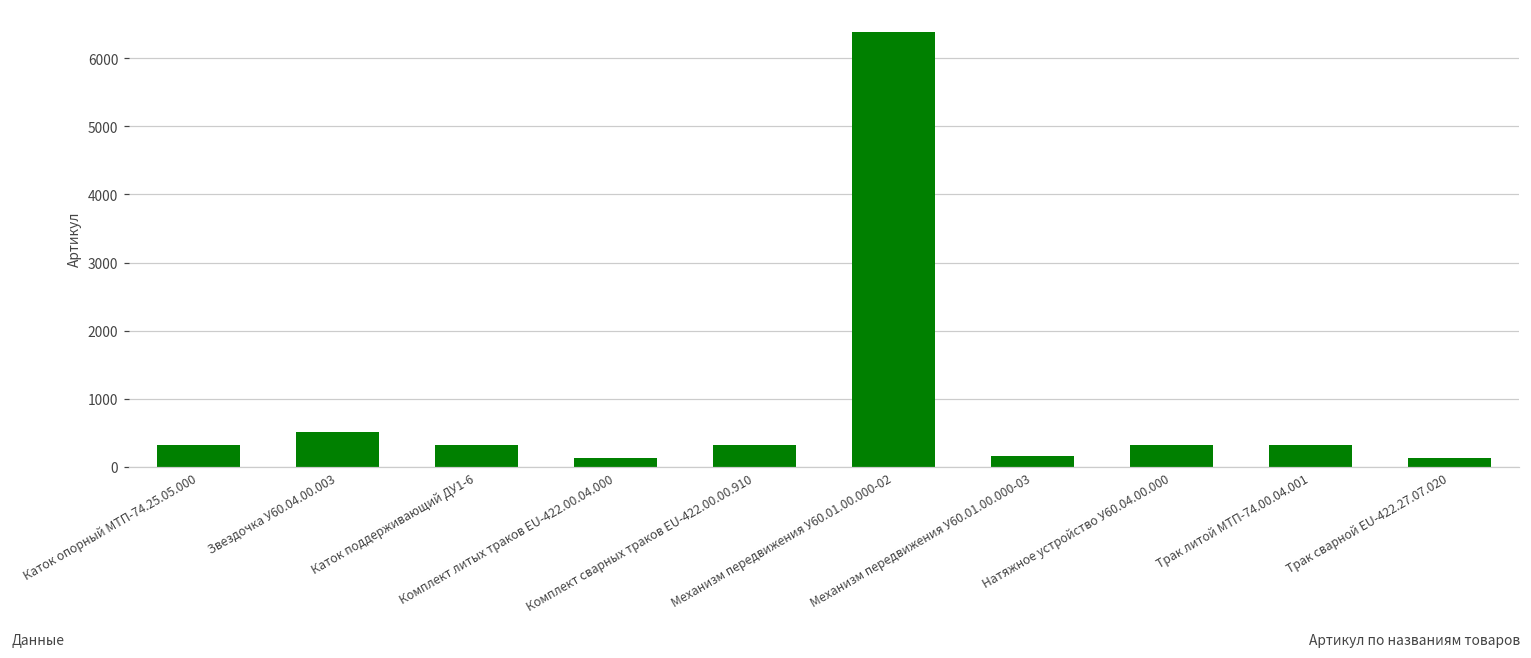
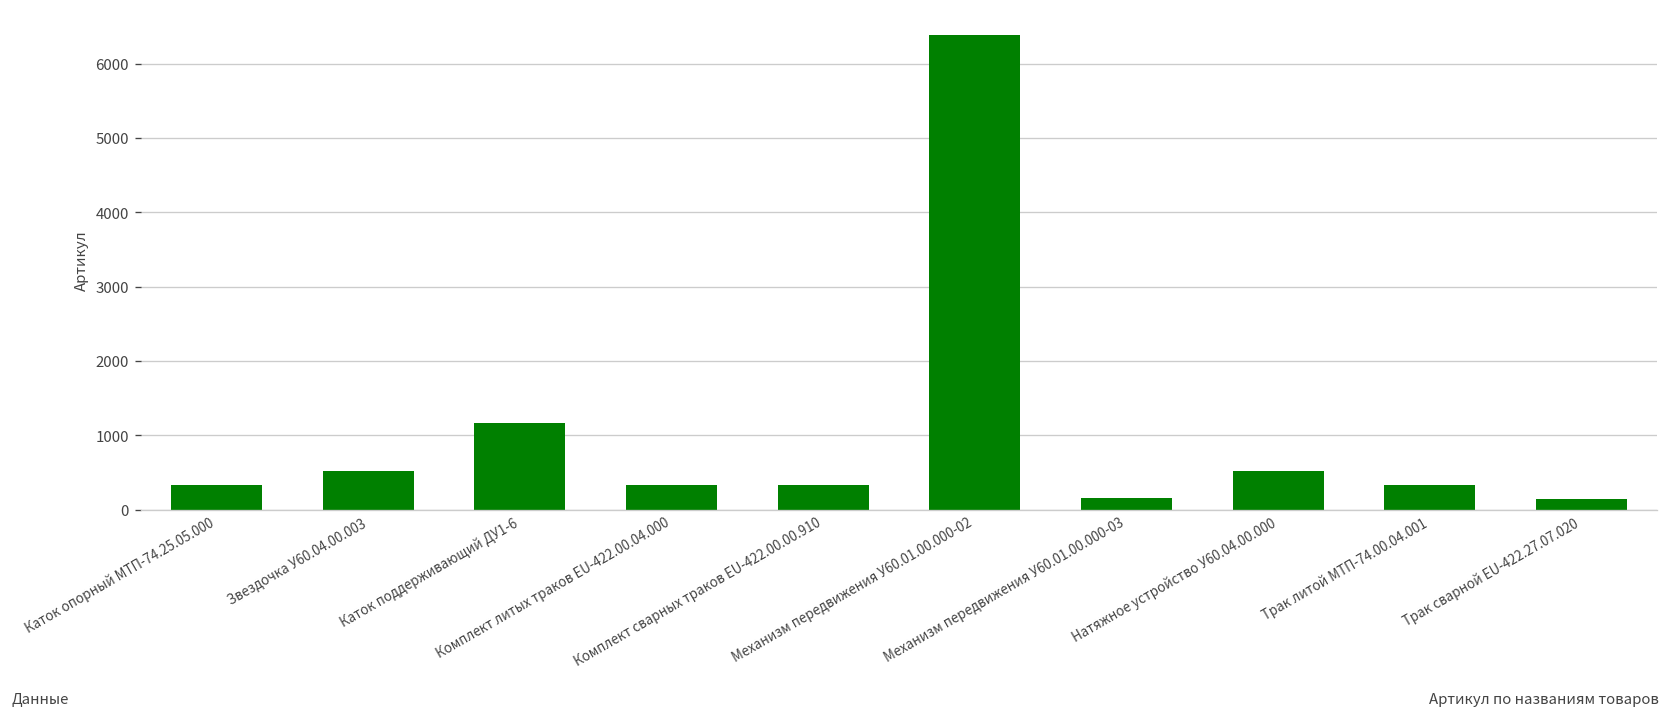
Каток поддерживающий ДУ1-6: 300 -> 1200
Комплект литых траков EU-422.00.04.000: 100 -> 300
Натяжное устройство У60.04.00.000: 300 -> 500
